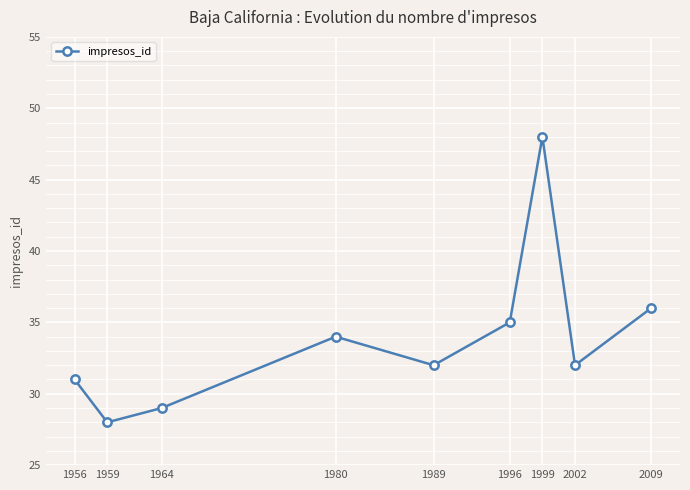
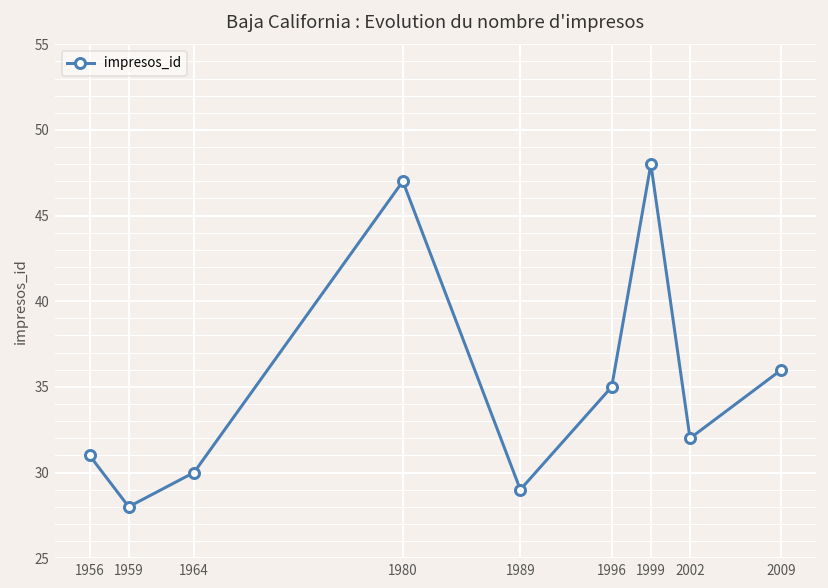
1964: 29 -> 30
1980: 34 -> 47
1989: 32 -> 29
